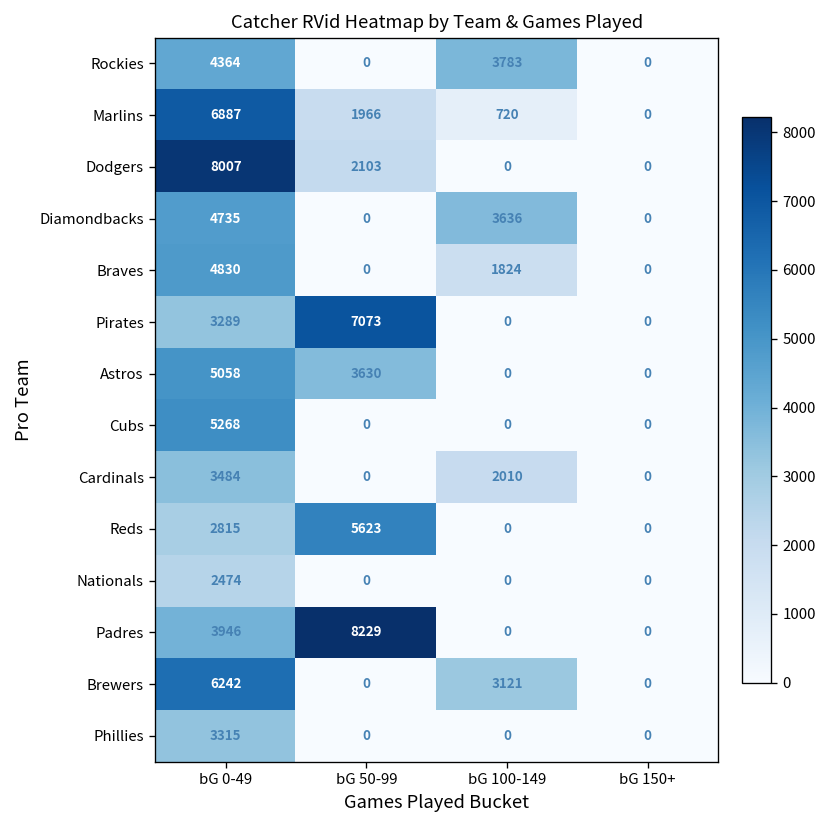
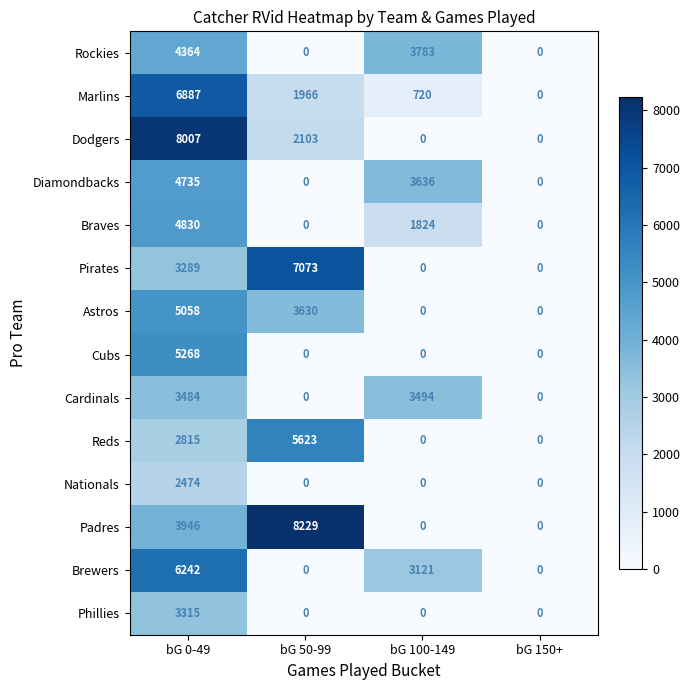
Cardinals, bG 100-149: 2010 -> 3494
